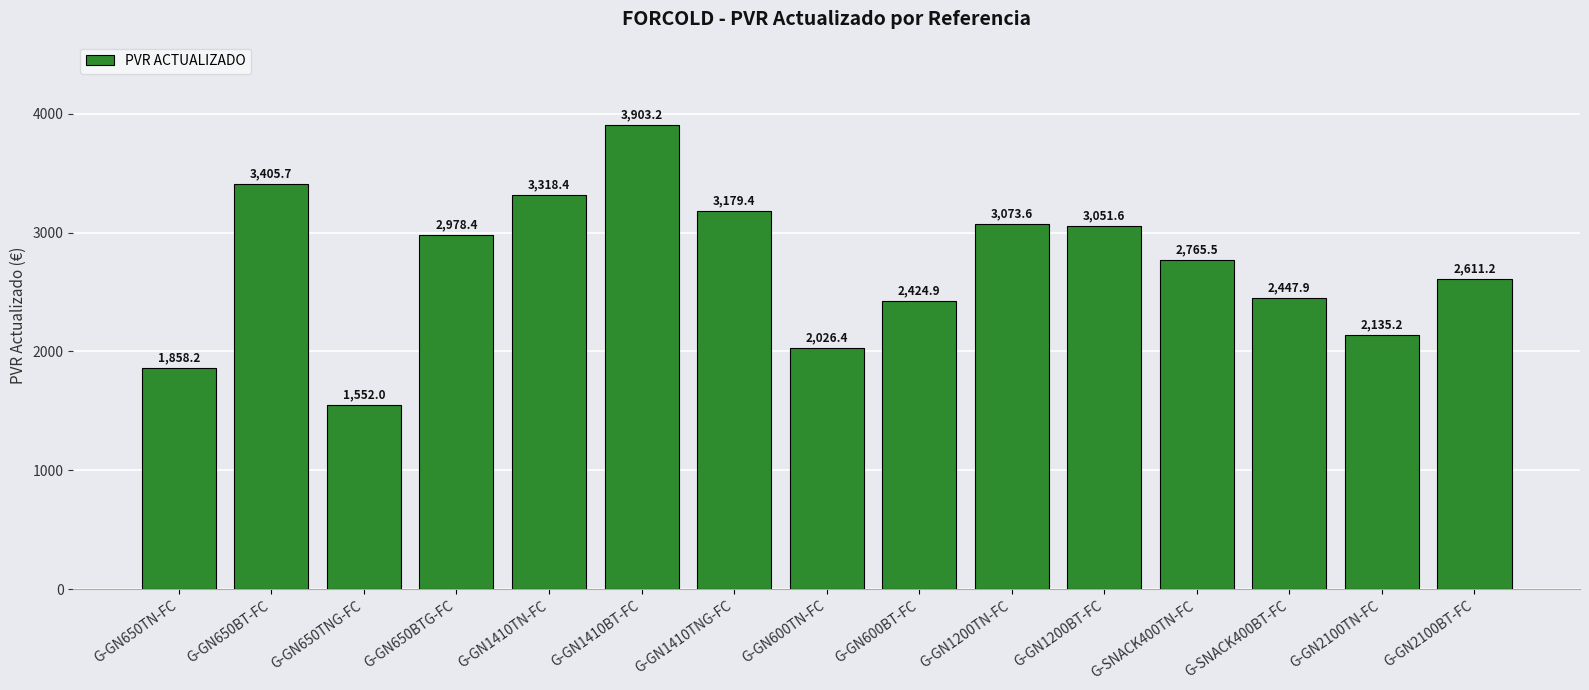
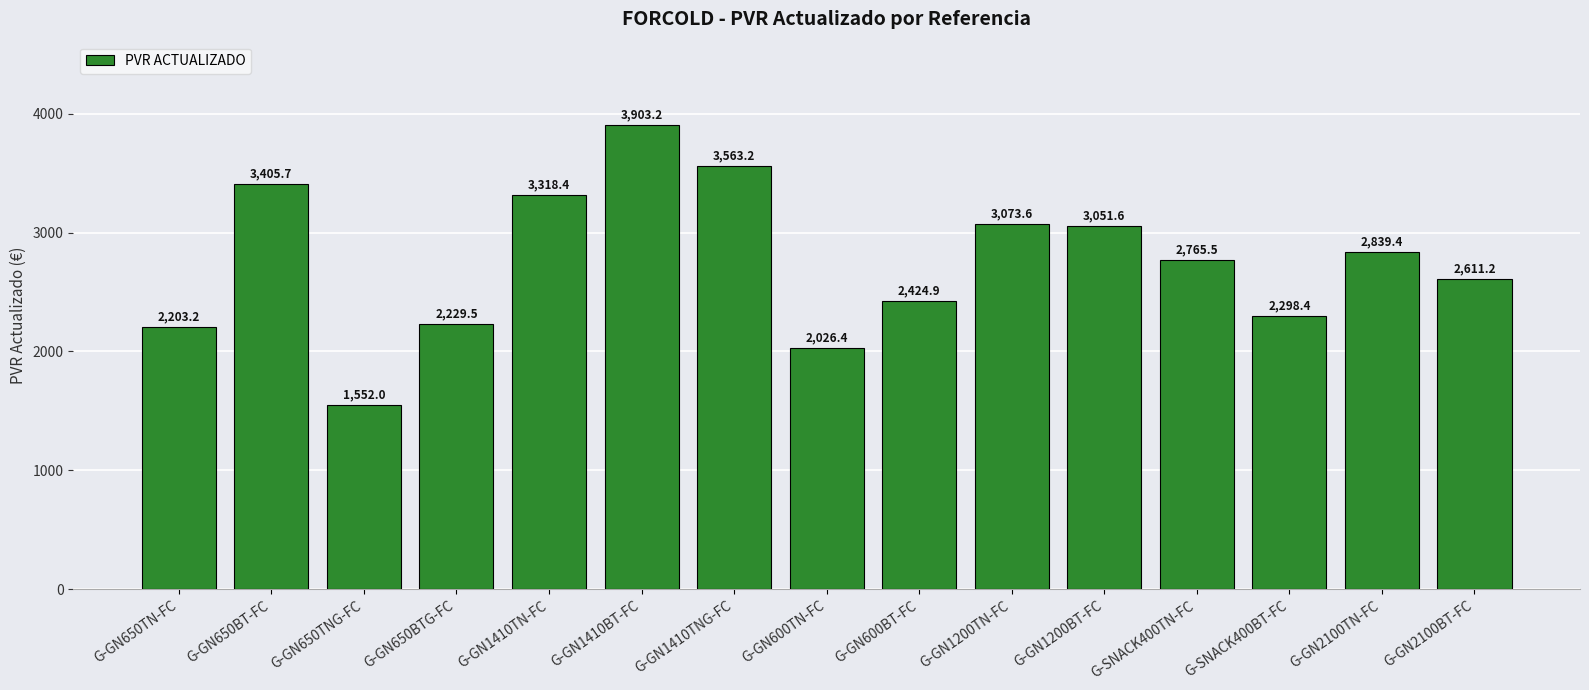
G-GN650TN-FC: 1,858.2 -> 2,203.2
G-GN650BTG-FC: 2,978.4 -> 2,229.5
G-GN1410TNG-FC: 3,179.4 -> 3,563.2
G-SNACK400BT-FC: 2,447.9 -> 2,298.4
G-GN2100TN-FC: 2,135.2 -> 2,839.4
